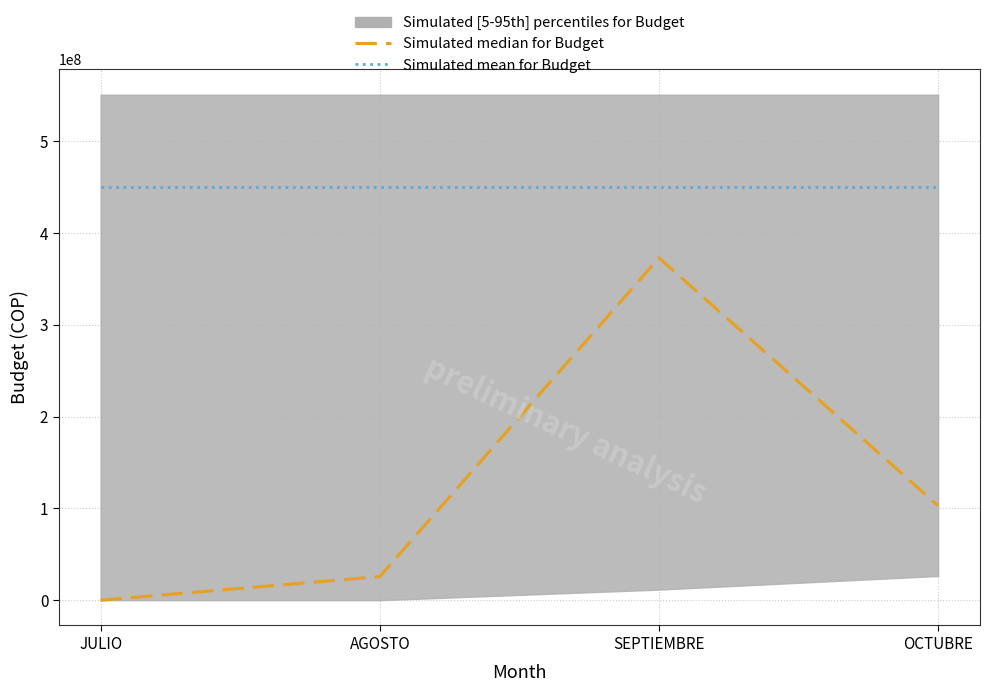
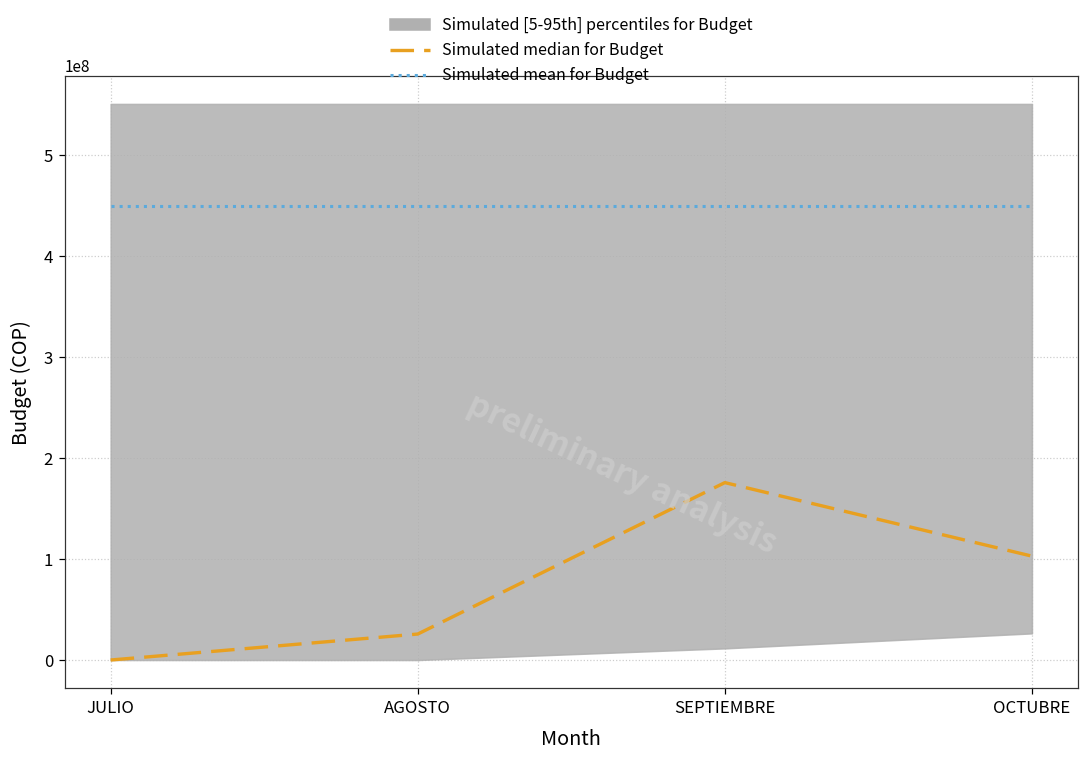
Simulated median for Budget, SEPTIEMBRE: 370000000 -> 180000000
